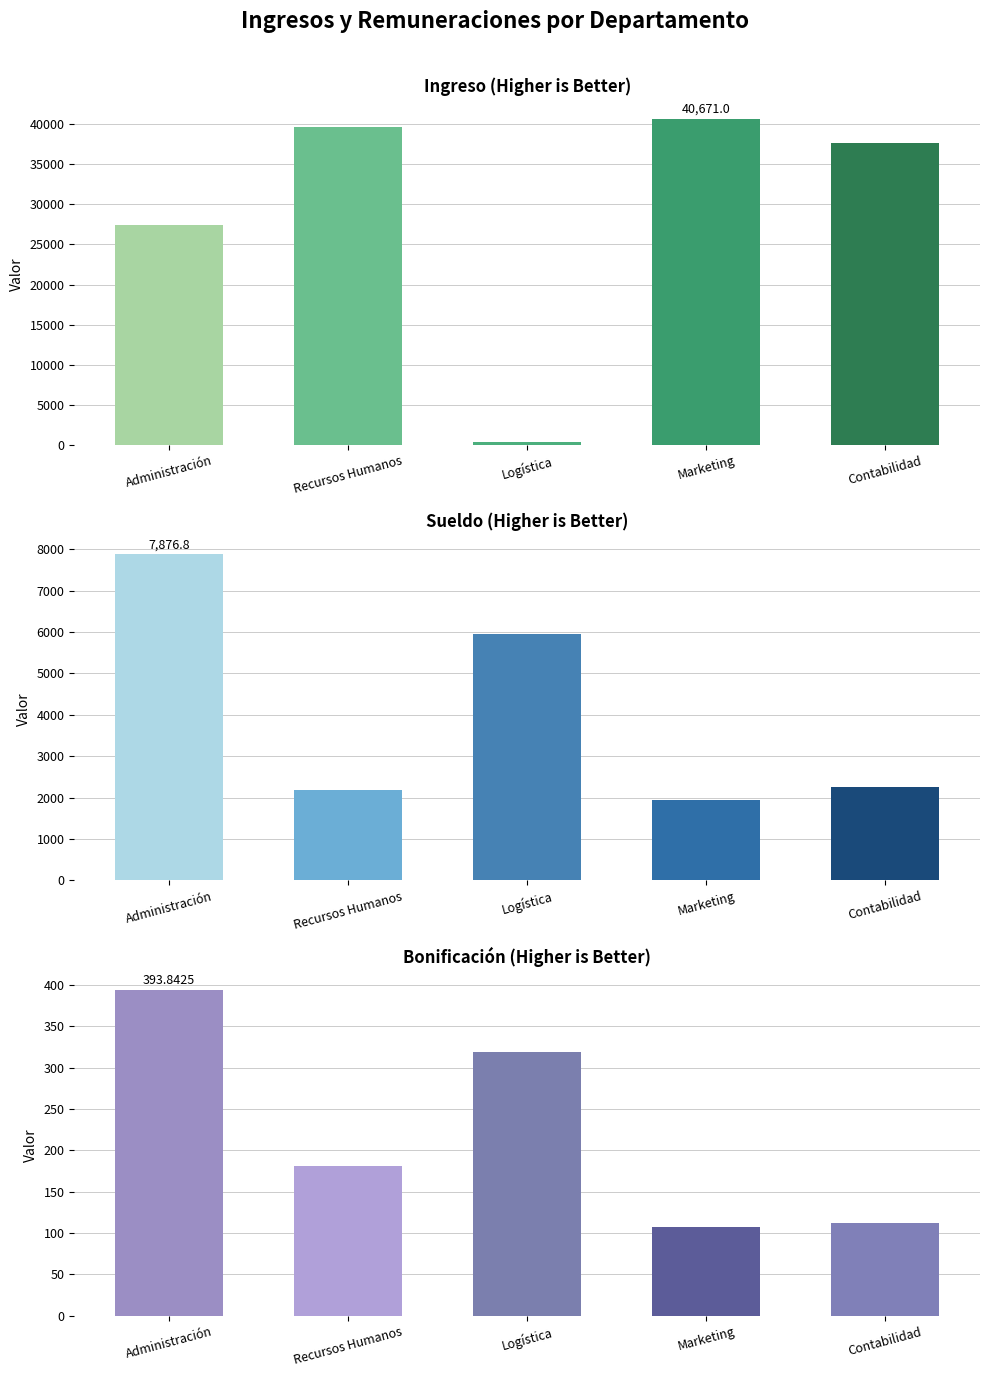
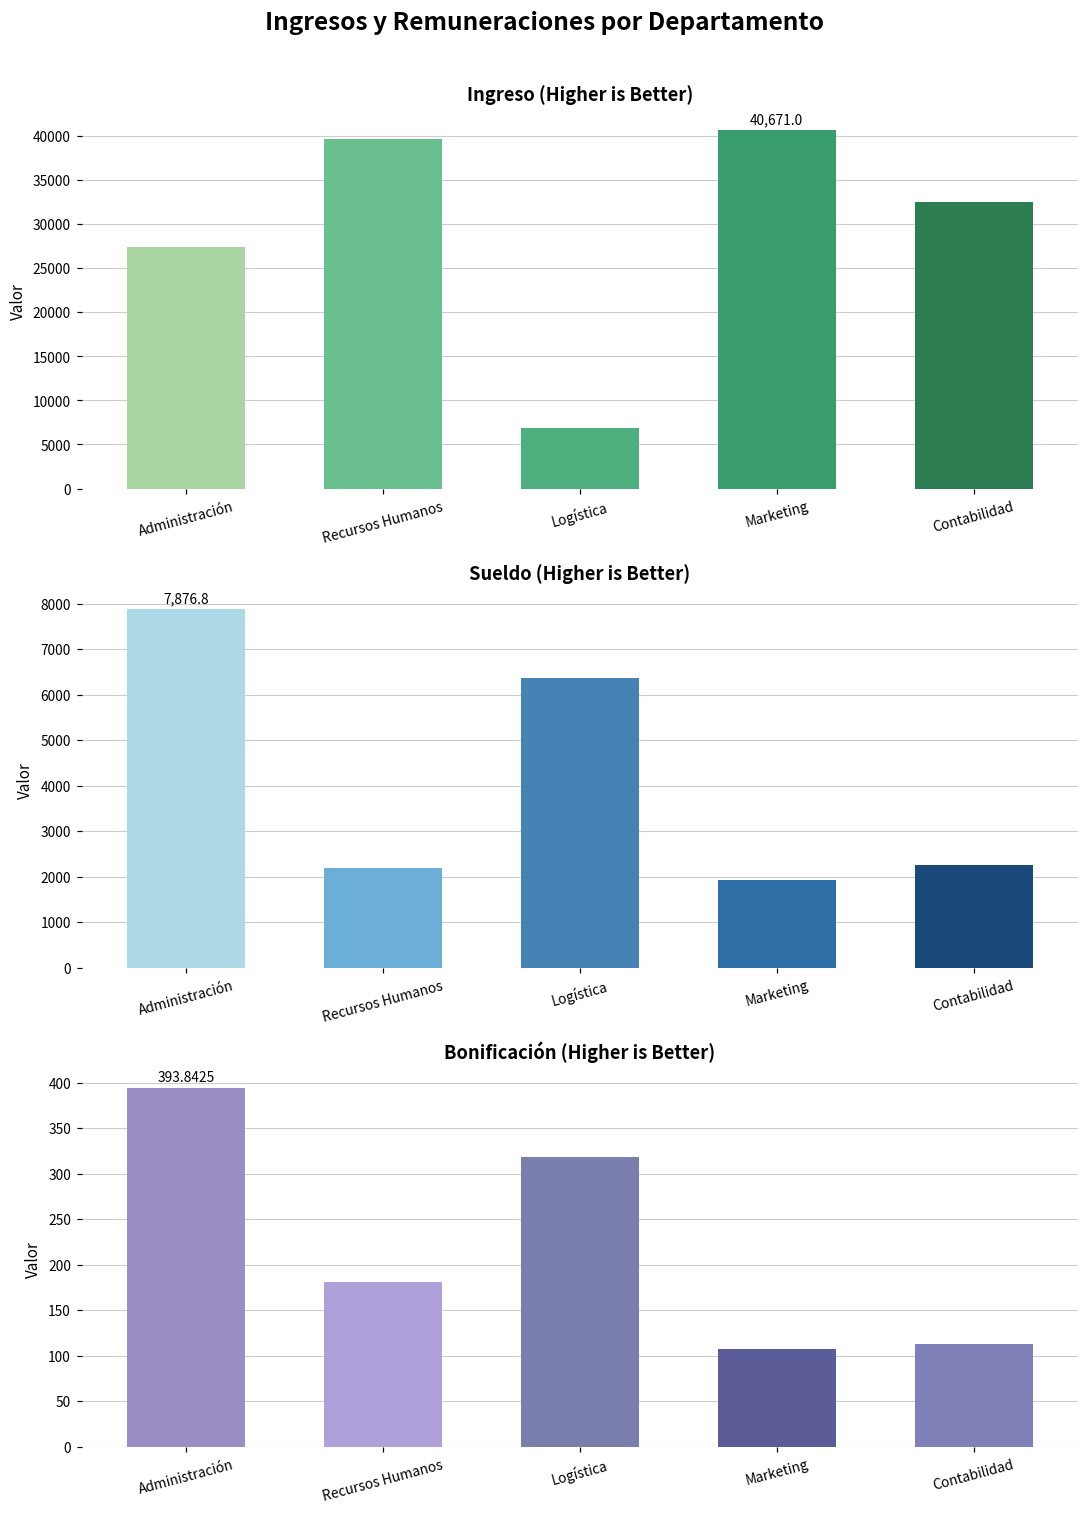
Ingreso (Higher is Better), Logística: 0 -> 7000
Ingreso (Higher is Better), Contabilidad: 38000 -> 32000
Sueldo (Higher is Better), Logística: 6000 -> 6400
